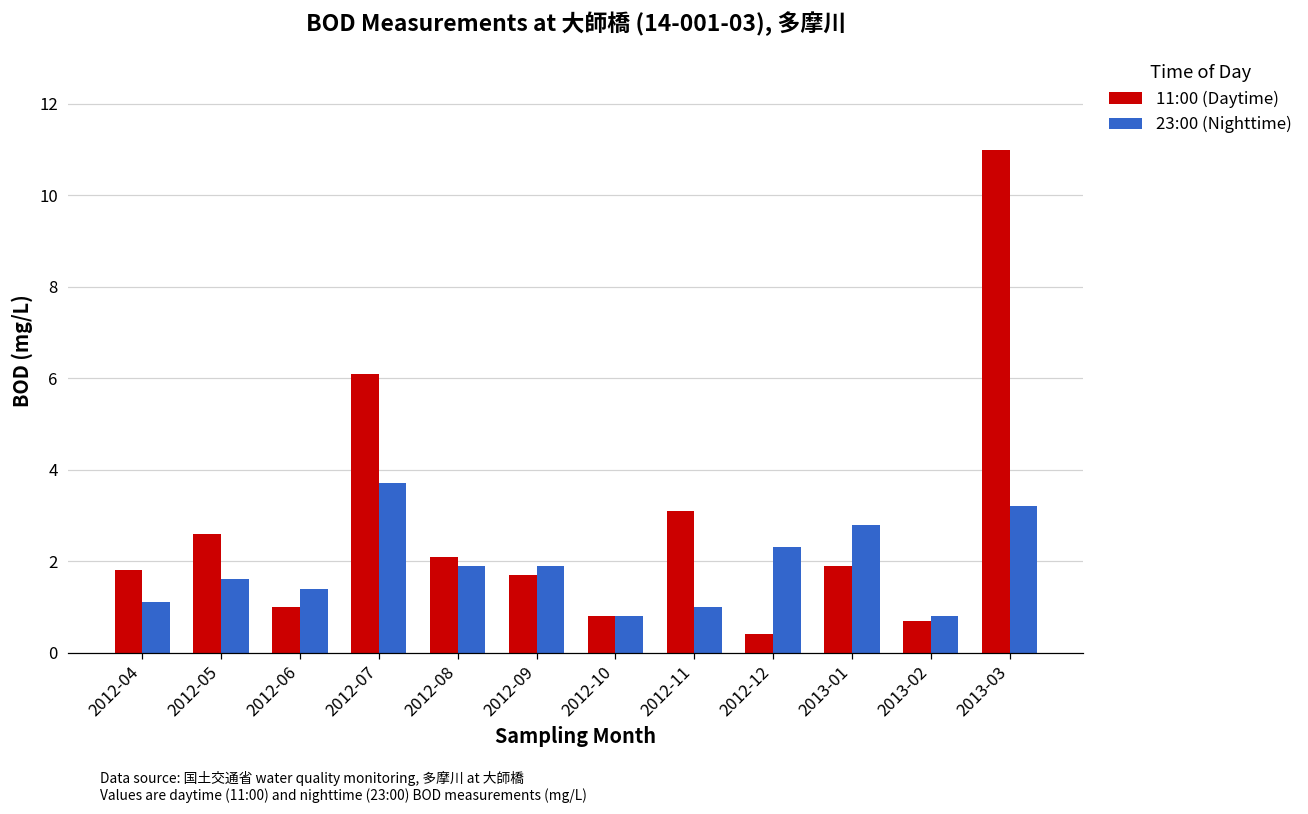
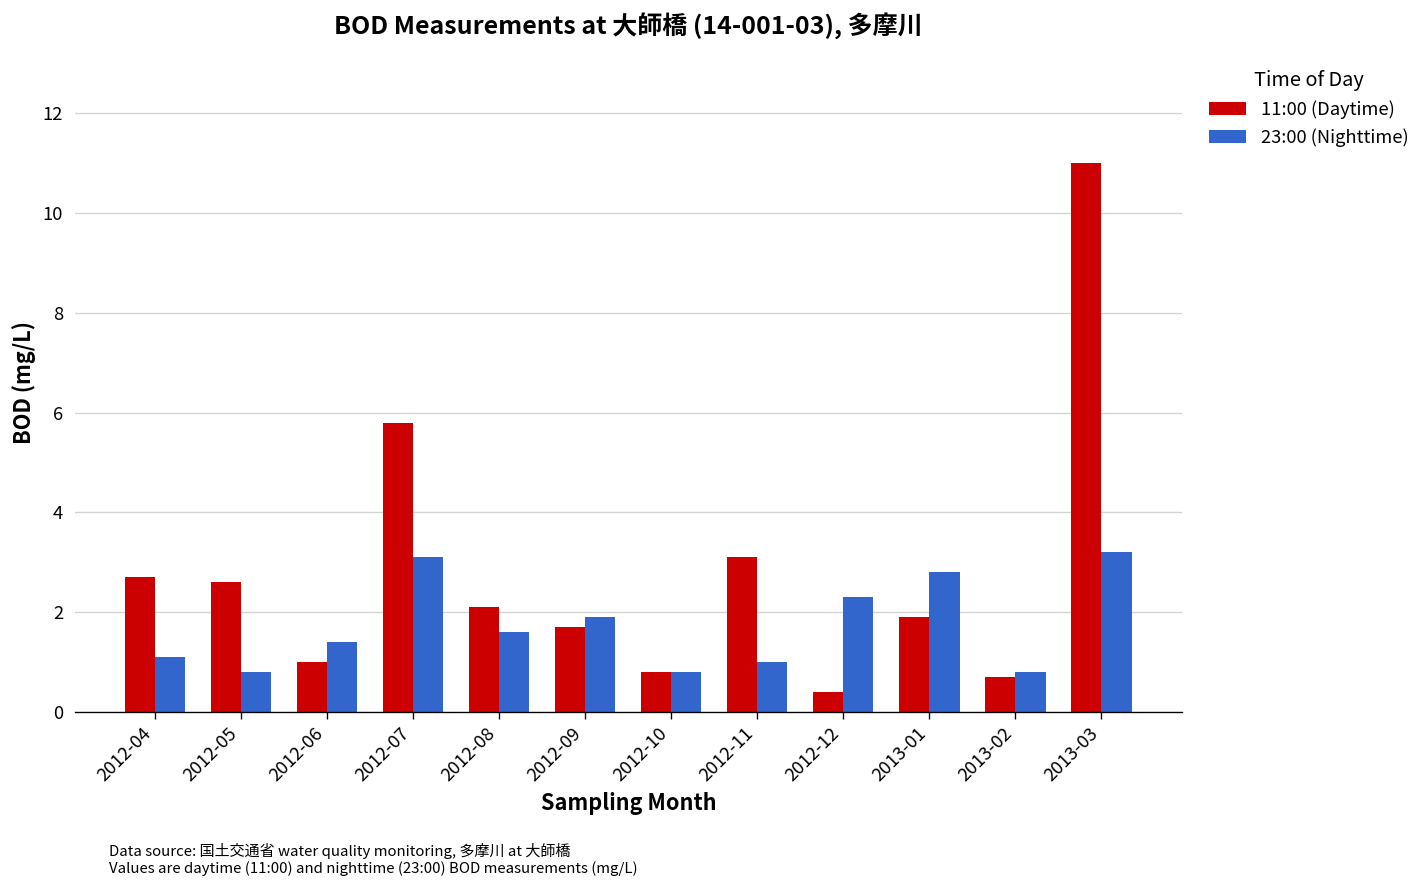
11:00 (Daytime), 2012-04: 1.8 -> 2.7
23:00 (Nighttime), 2012-05: 1.6 -> 0.8
11:00 (Daytime), 2012-07: 6.1 -> 5.8
23:00 (Nighttime), 2012-07: 3.7 -> 3.1
23:00 (Nighttime), 2012-08: 1.9 -> 1.6
